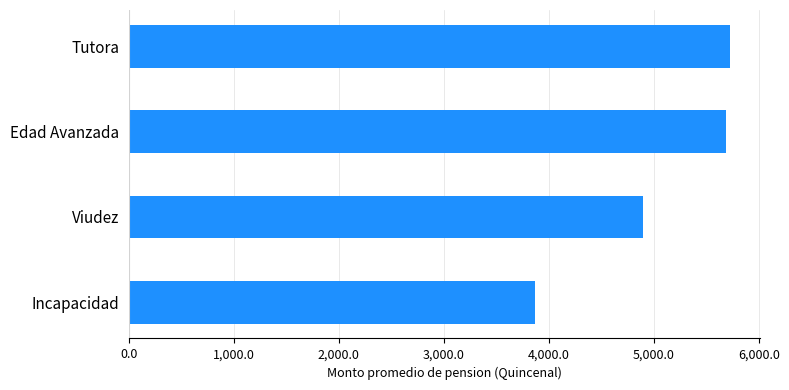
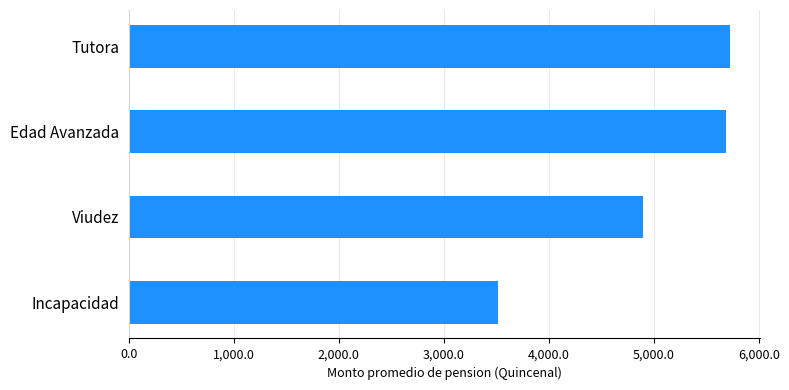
Incapacidad: 3,860 -> 3,520
